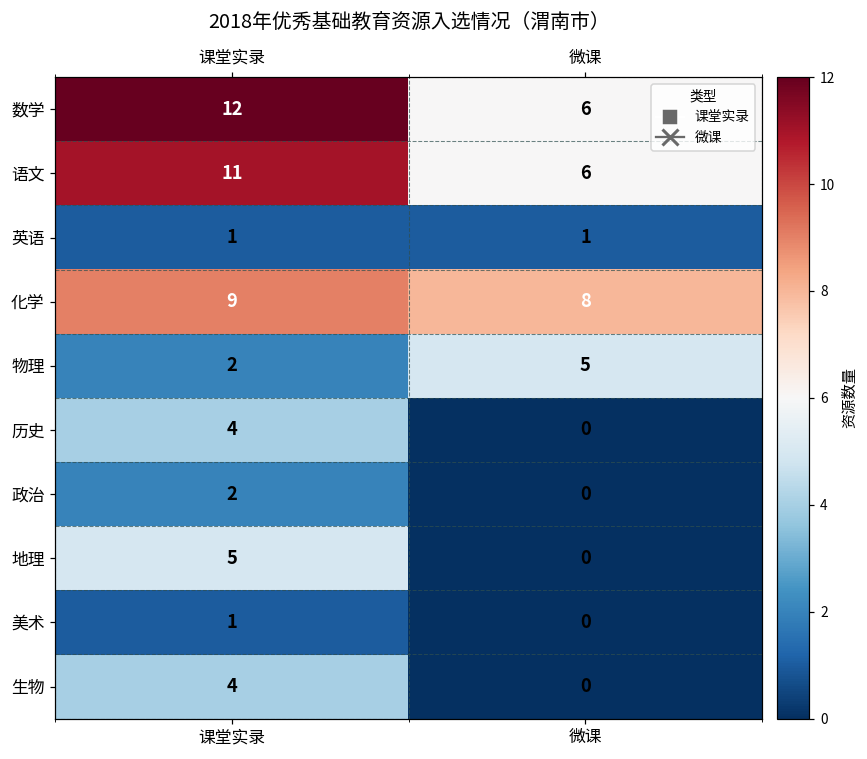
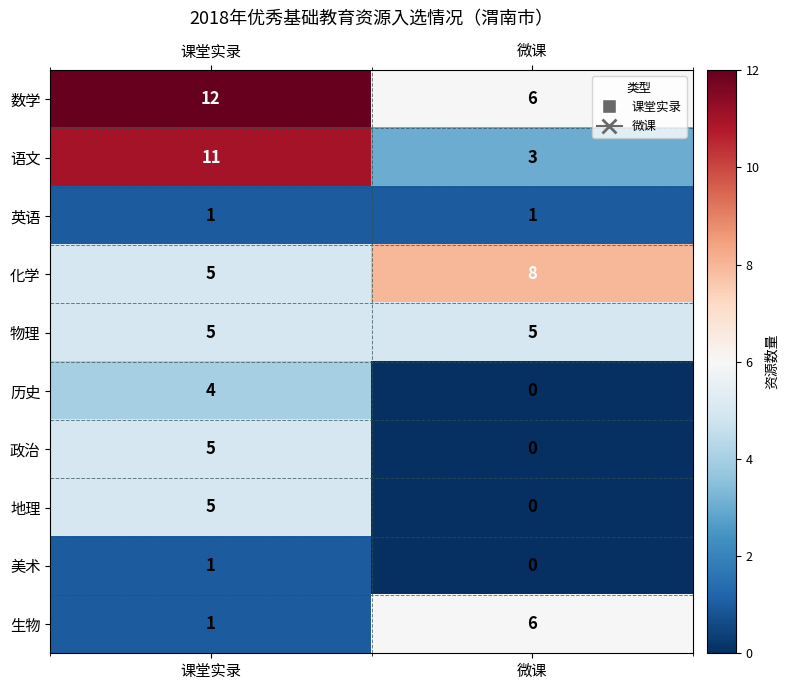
语文, 微课: 6 -> 3
化学, 课堂实录: 9 -> 5
物理, 课堂实录: 2 -> 5
政治, 课堂实录: 2 -> 5
生物, 课堂实录: 4 -> 1
生物, 微课: 0 -> 6
